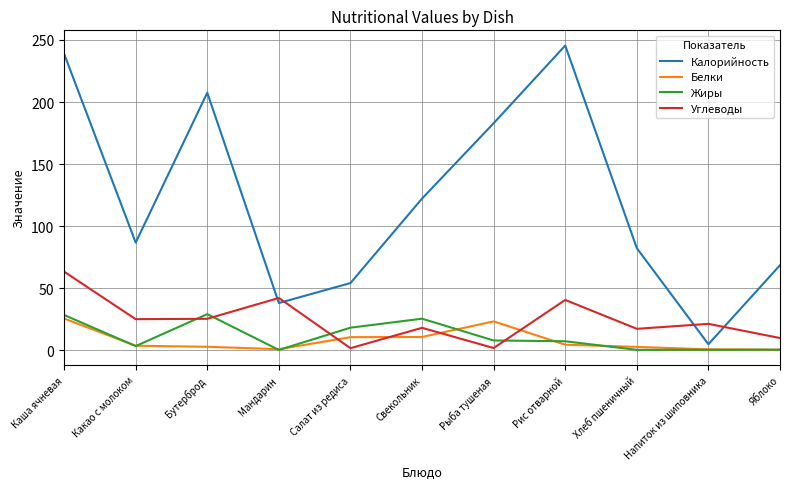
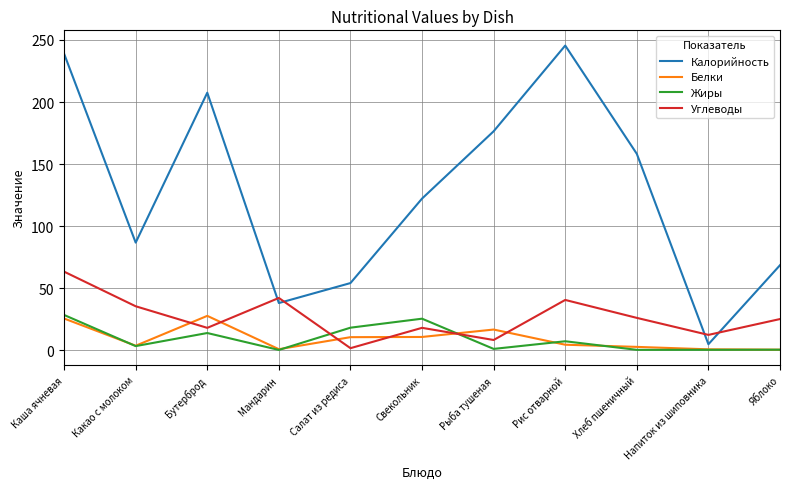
Углеводы, Какао с молоком: 25 -> 35
Белки, Бутерброд: 3 -> 28
Жиры, Бутерброд: 29 -> 14
Углеводы, Бутерброд: 25 -> 18
Калорийность, Рыба тушеная: 183 -> 176
Белки, Рыба тушеная: 23 -> 17
Жиры, Рыба тушеная: 8 -> 1
Углеводы, Рыба тушеная: 2 -> 8
Калорийность, Хлеб пшеничный: 82 -> 158
Углеводы, Хлеб пшеничный: 17 -> 26
Углеводы, Напиток из шиповника: 21 -> 12
Углеводы, Яблоко: 10 -> 25
